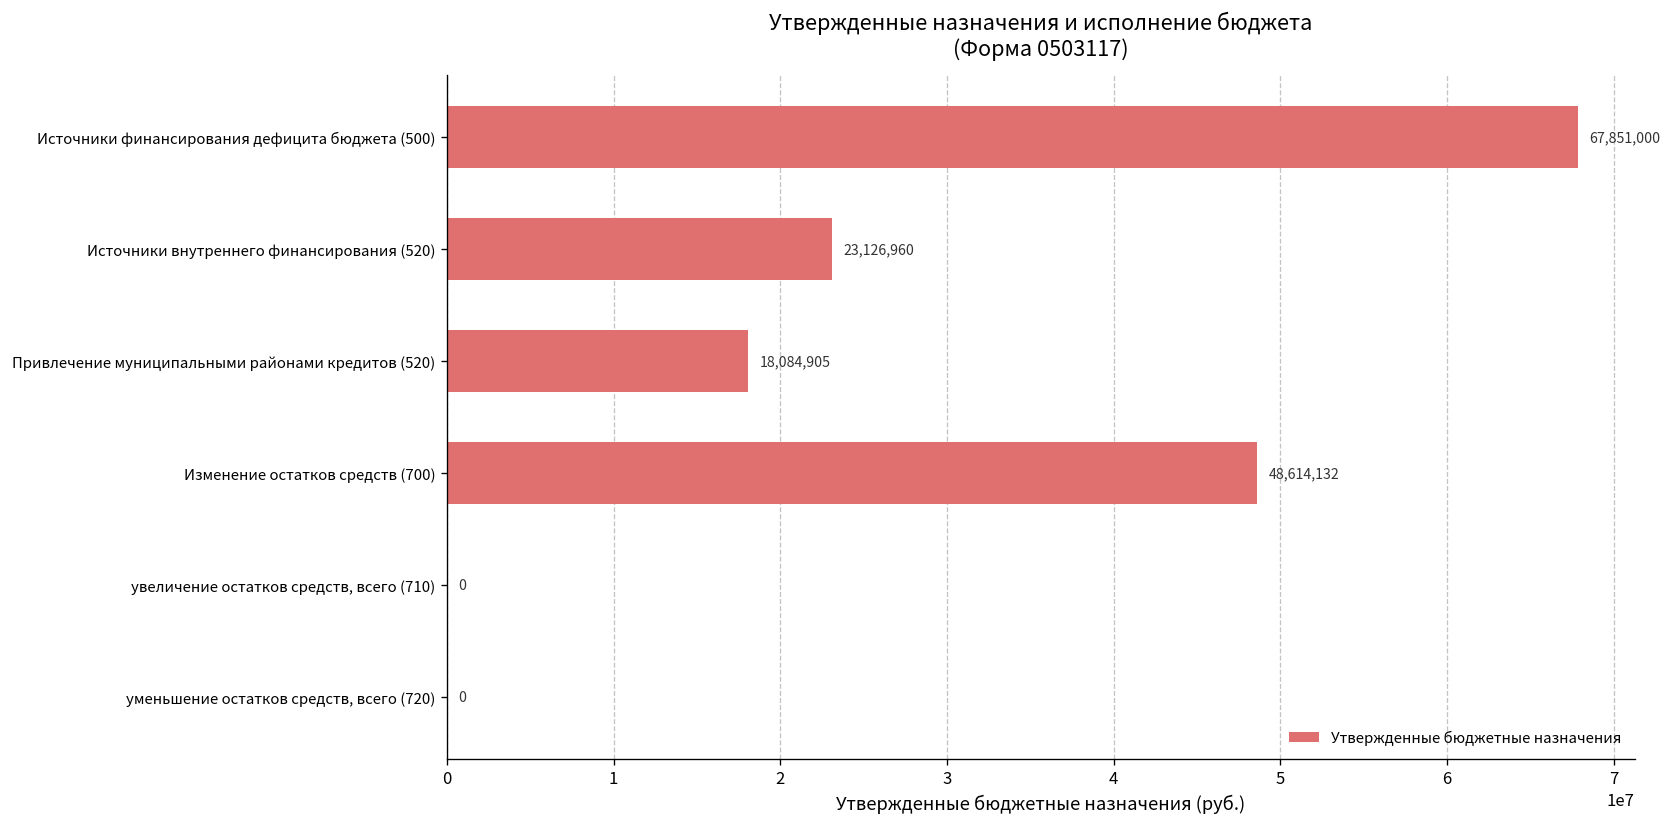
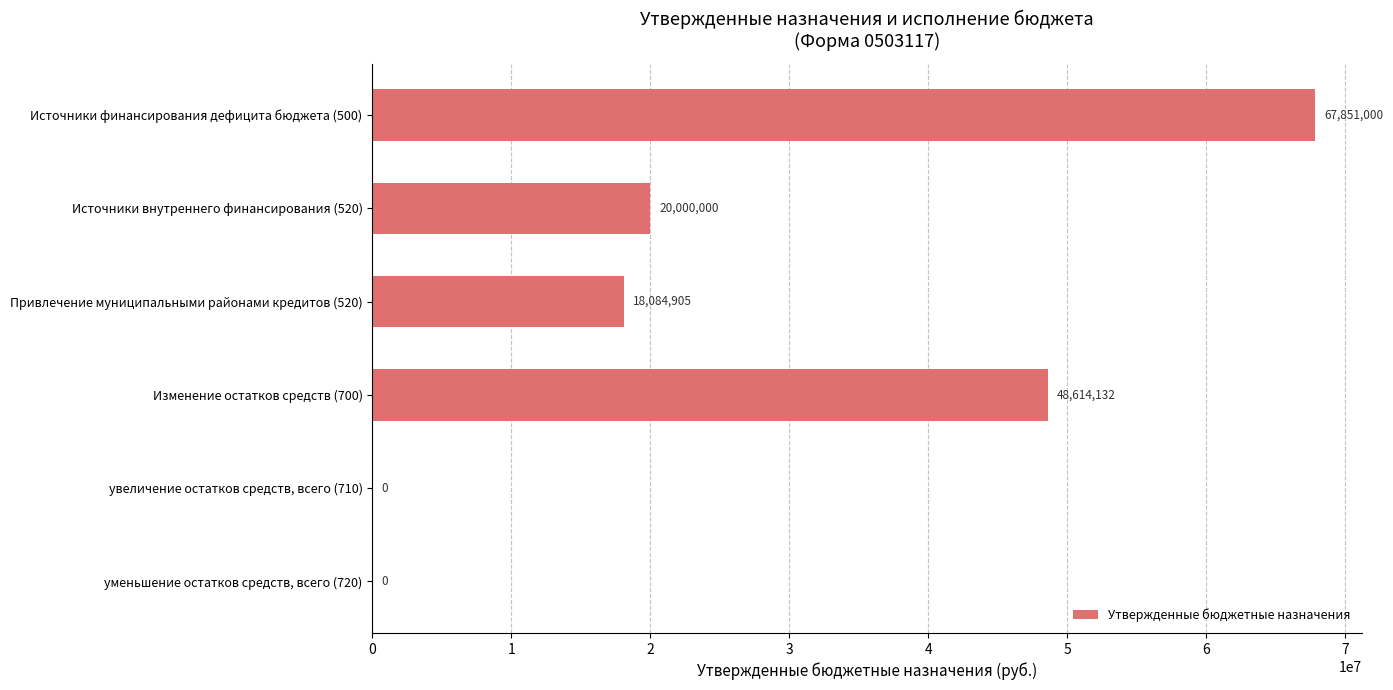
Источники внутреннего финансирования (520): 23,126,960 -> 20,000,000
